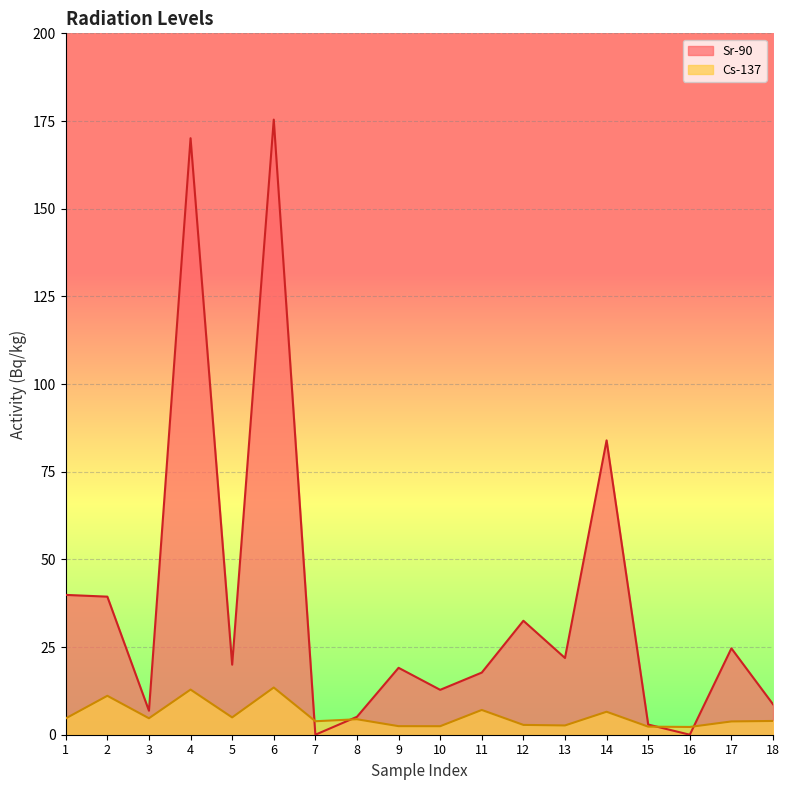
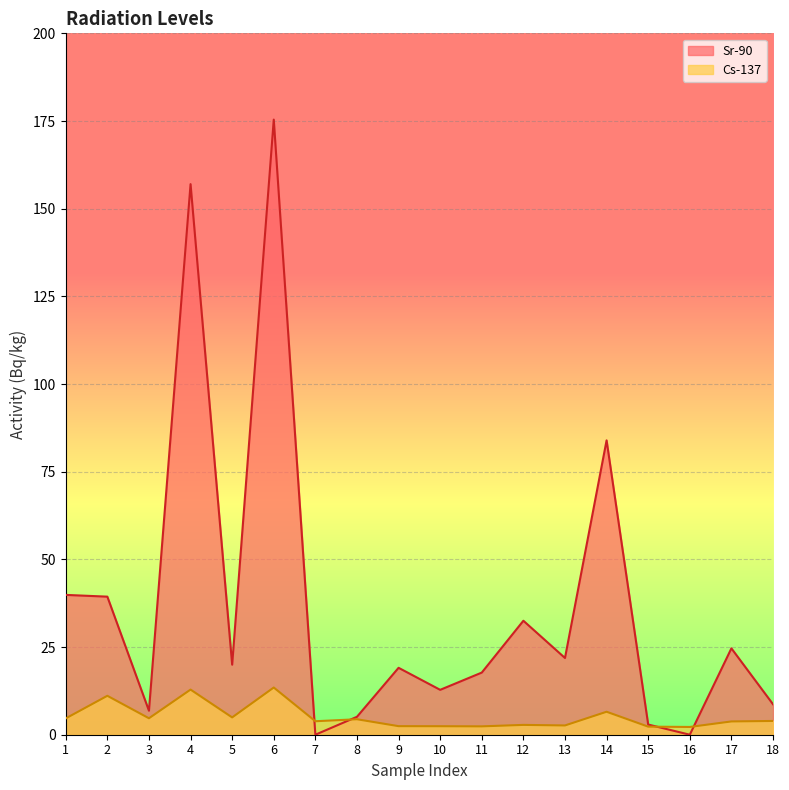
Sr-90, 4: 170 -> 157
Cs-137, 11: 7 -> 2
